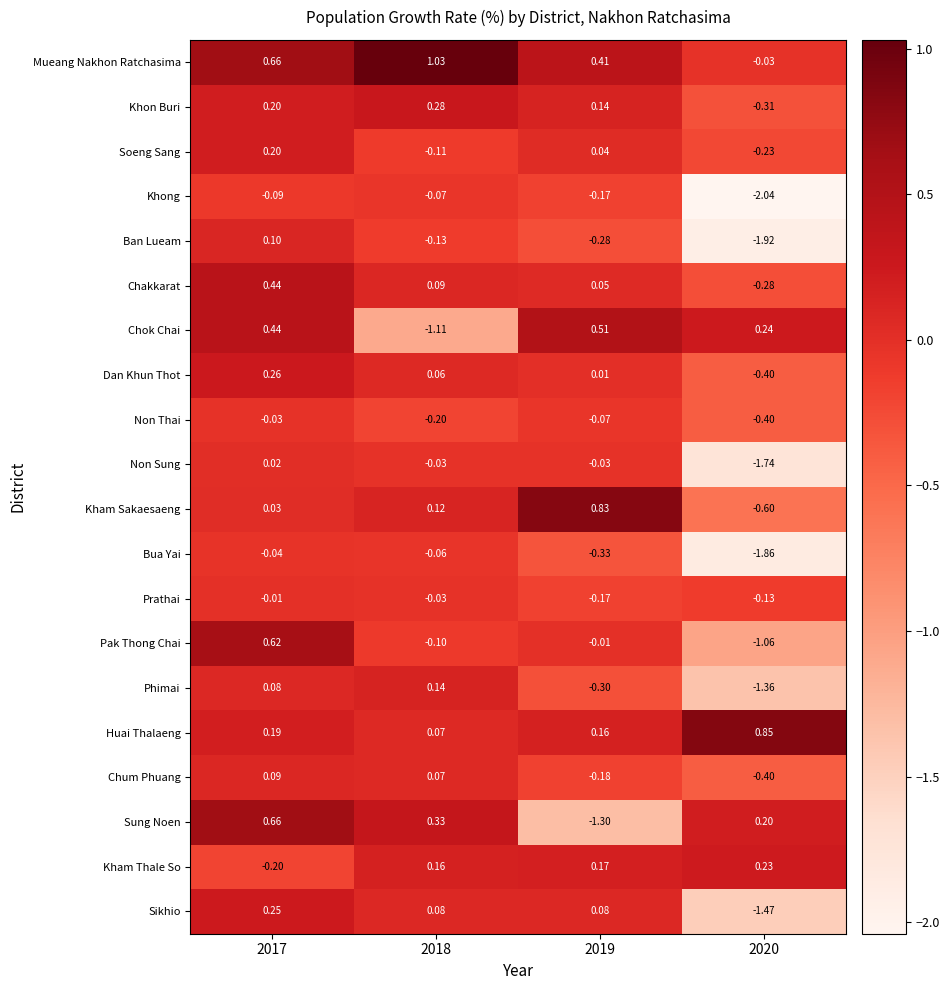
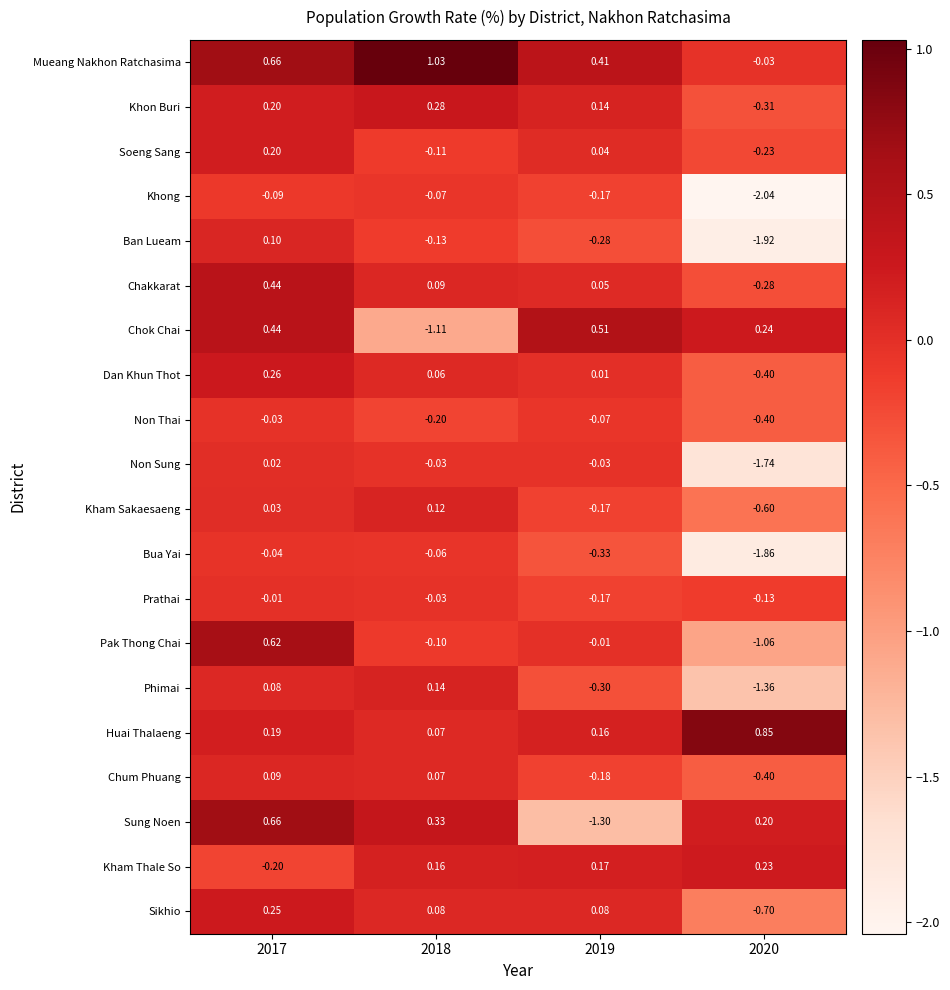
Kham Sakaesaeng, 2019: 0.83 -> -0.17
Sikhio, 2020: -1.47 -> -0.70
